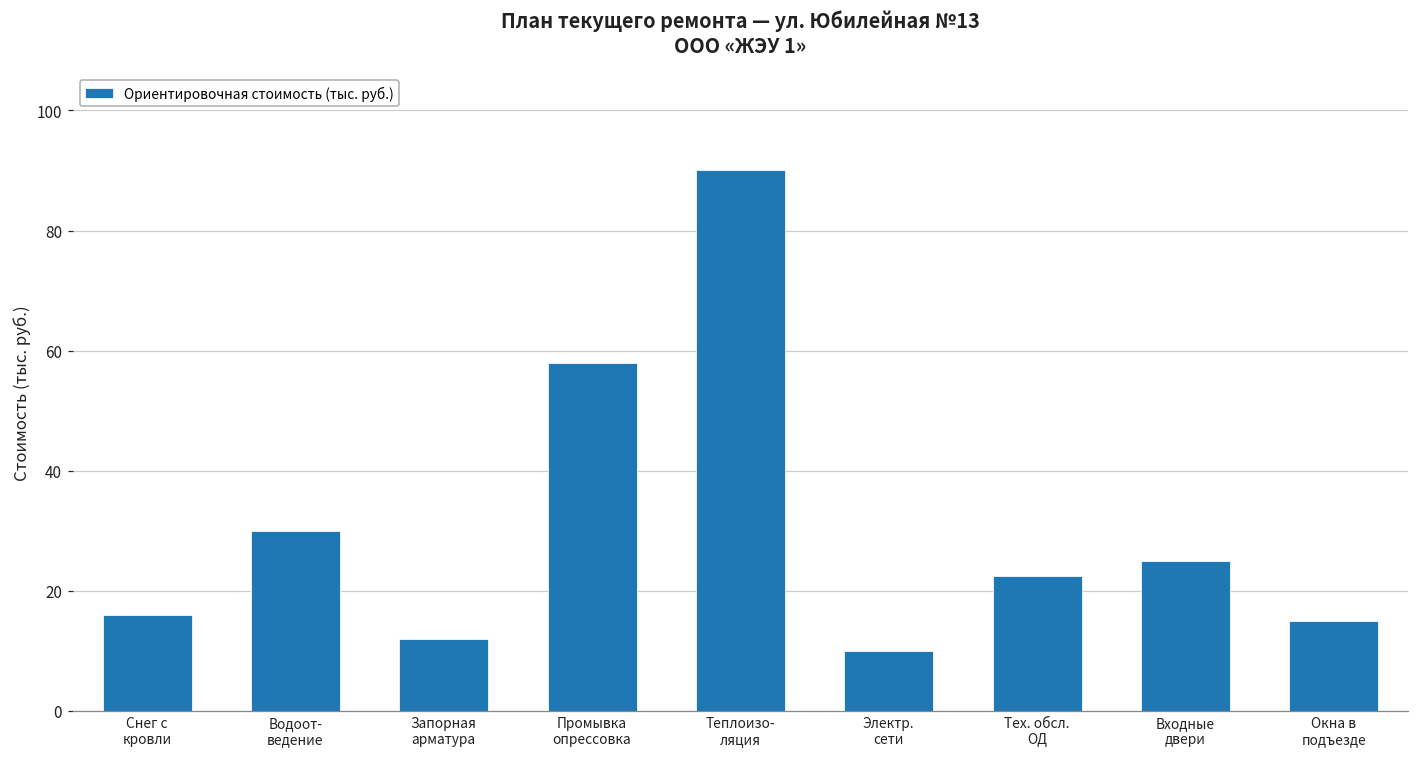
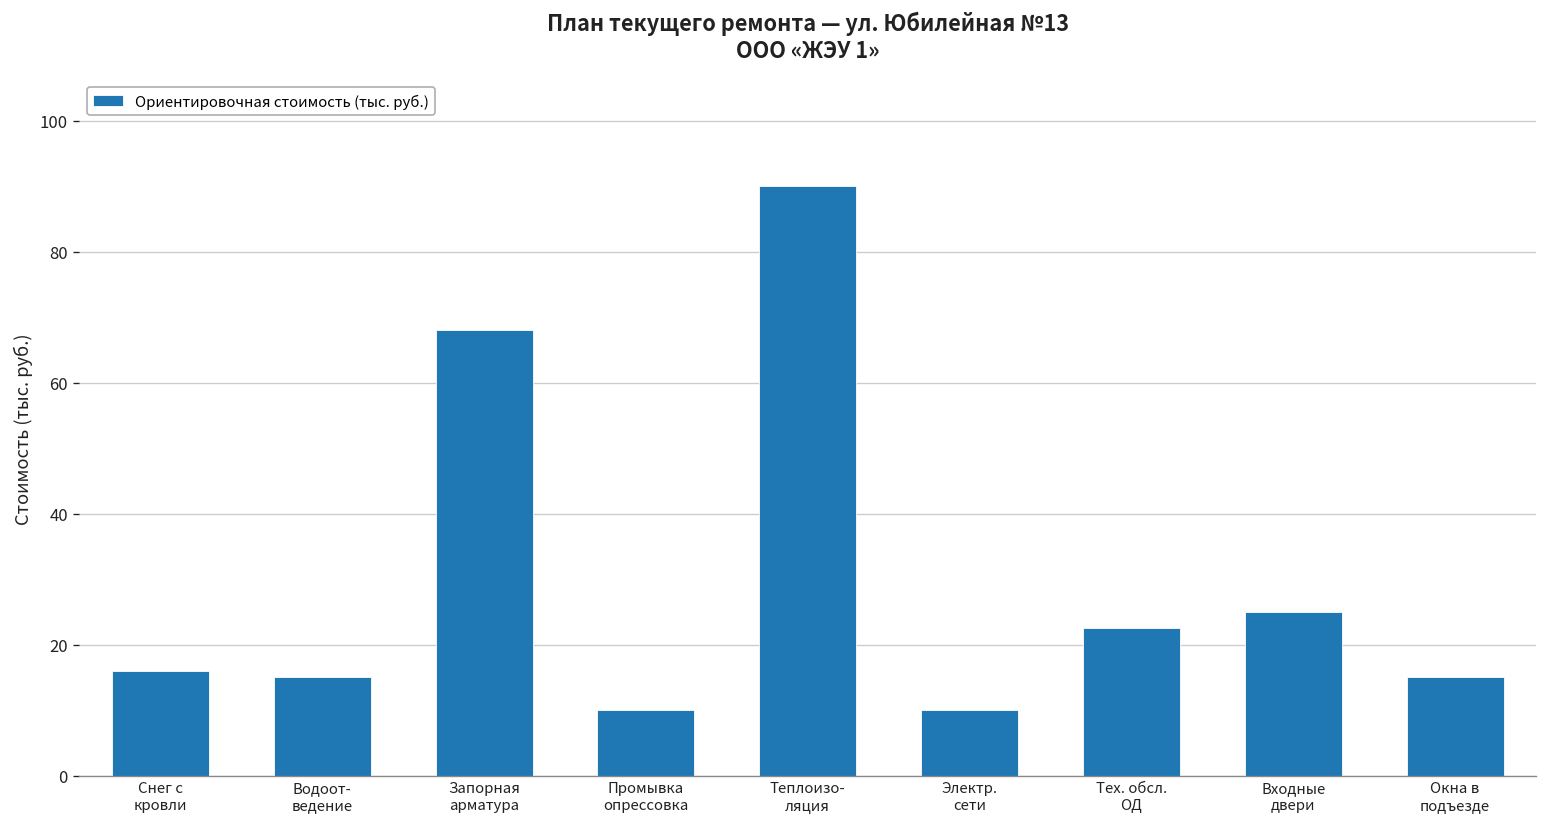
Водоот- ведение: 30 -> 15
Запорная арматура: 12 -> 68
Промывка опрессовка: 58 -> 10
